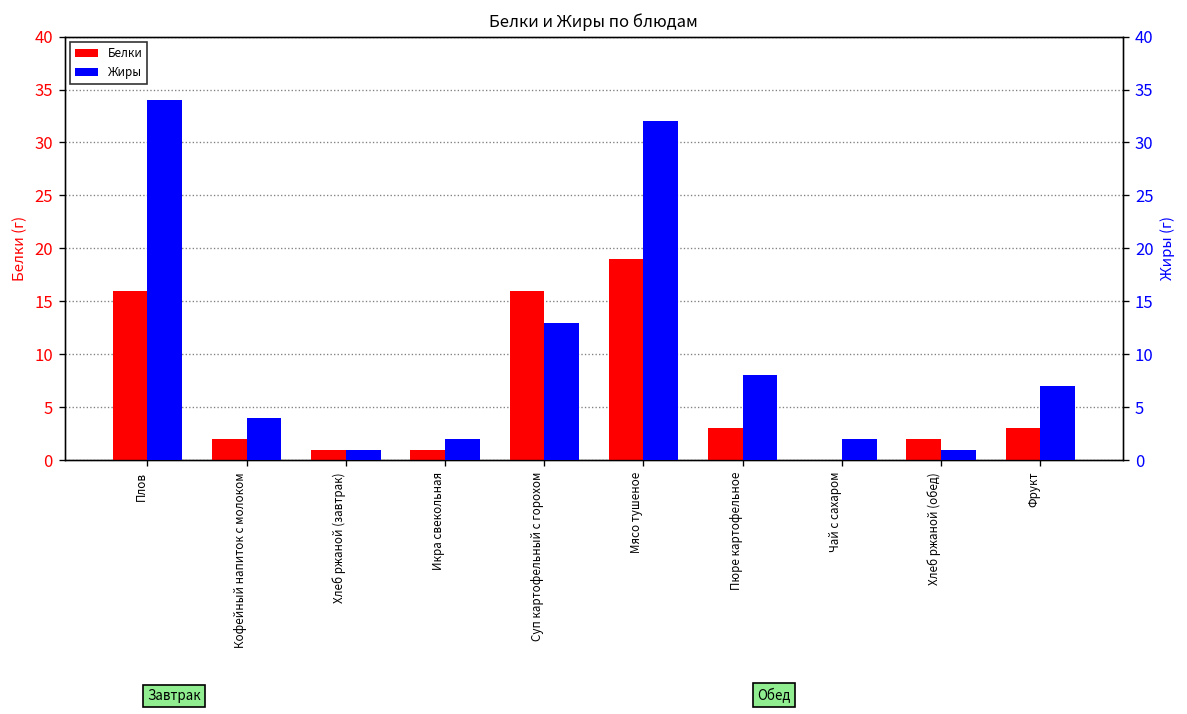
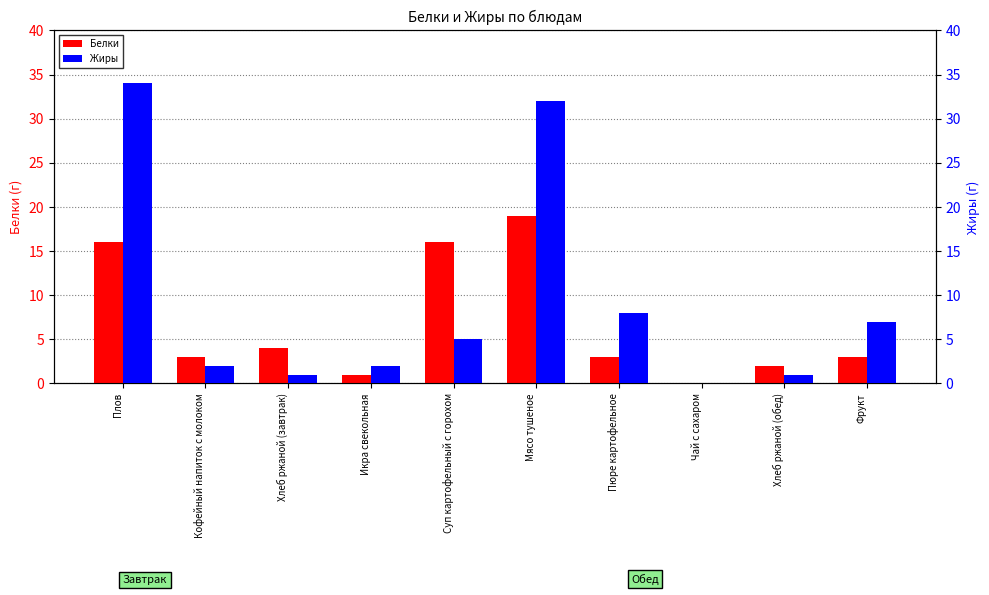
Белки, Кофейный напиток с молоком: 2 -> 3
Белки, Хлеб ржаной (завтрак): 1 -> 4
Жиры, Кофейный напиток с молоком: 4 -> 2
Жиры, Суп картофельный с горохом: 13 -> 5
Жиры, Чай с сахаром: 2 -> 0
